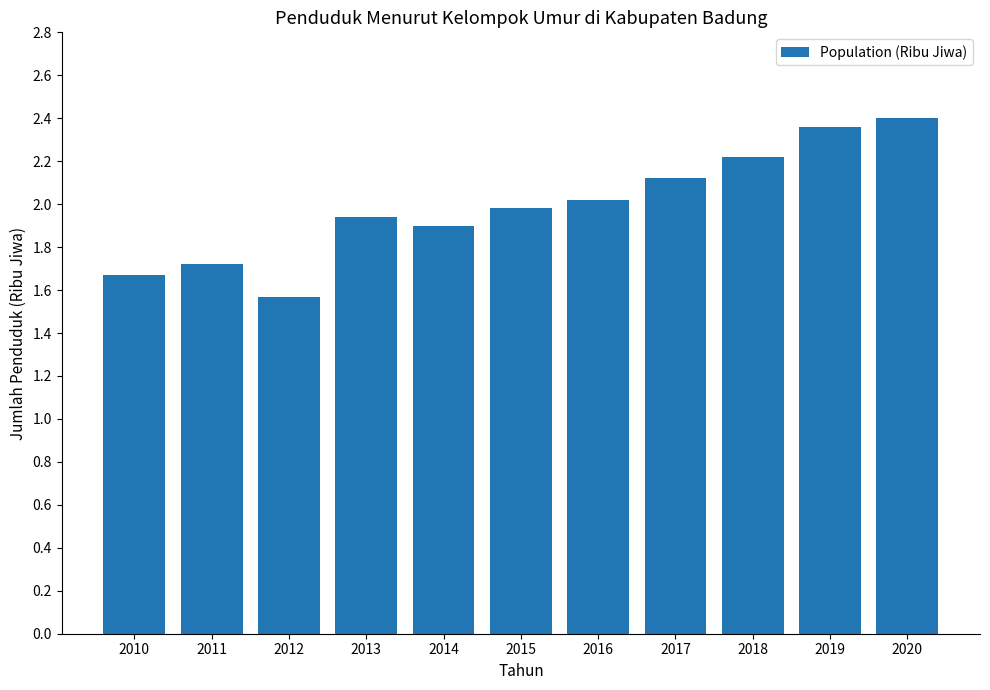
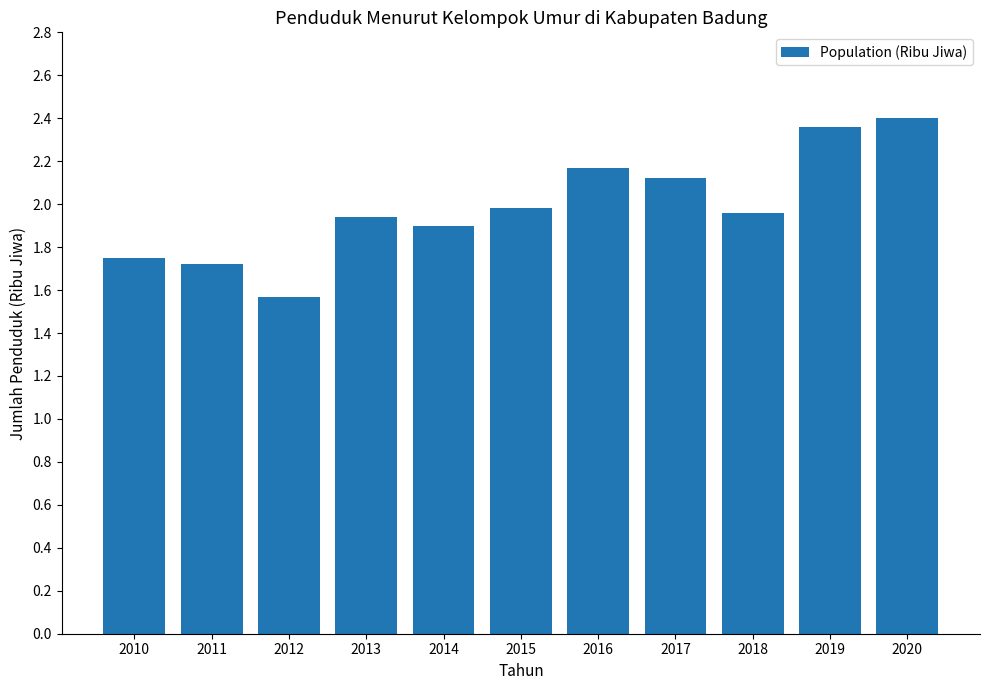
2010: 1.67 -> 1.75
2016: 2.02 -> 2.17
2018: 2.22 -> 1.96
